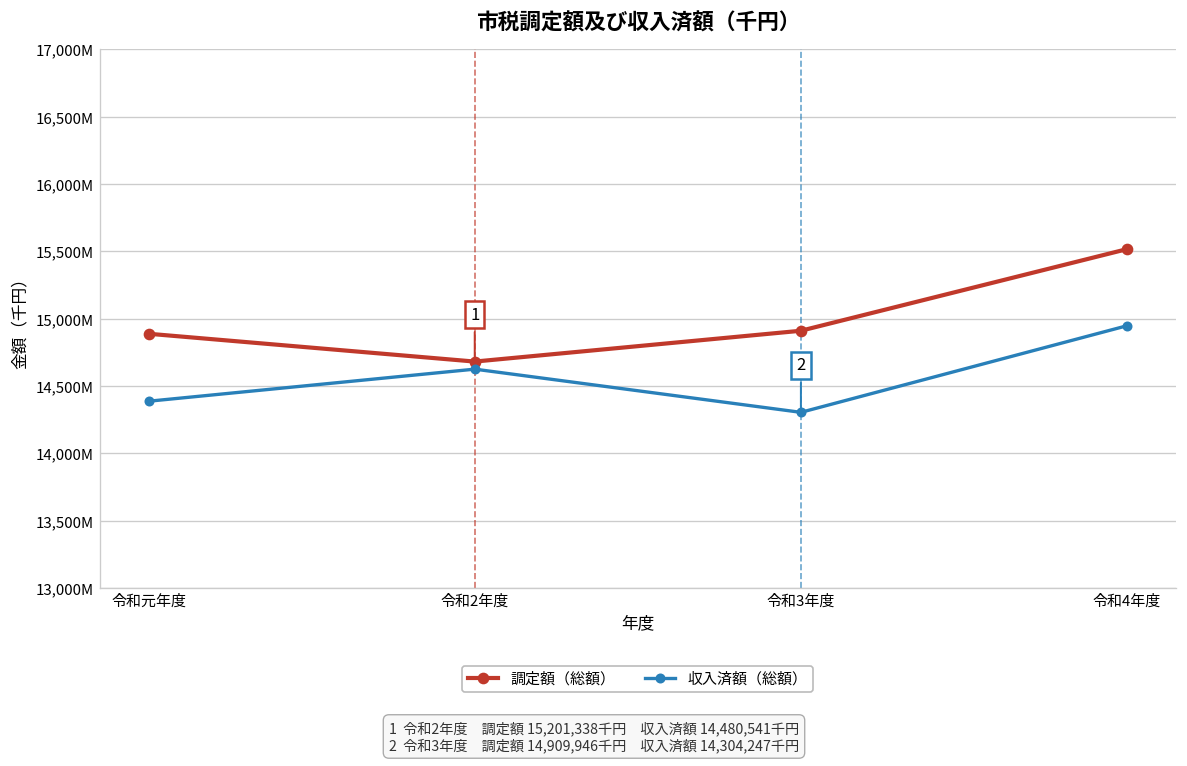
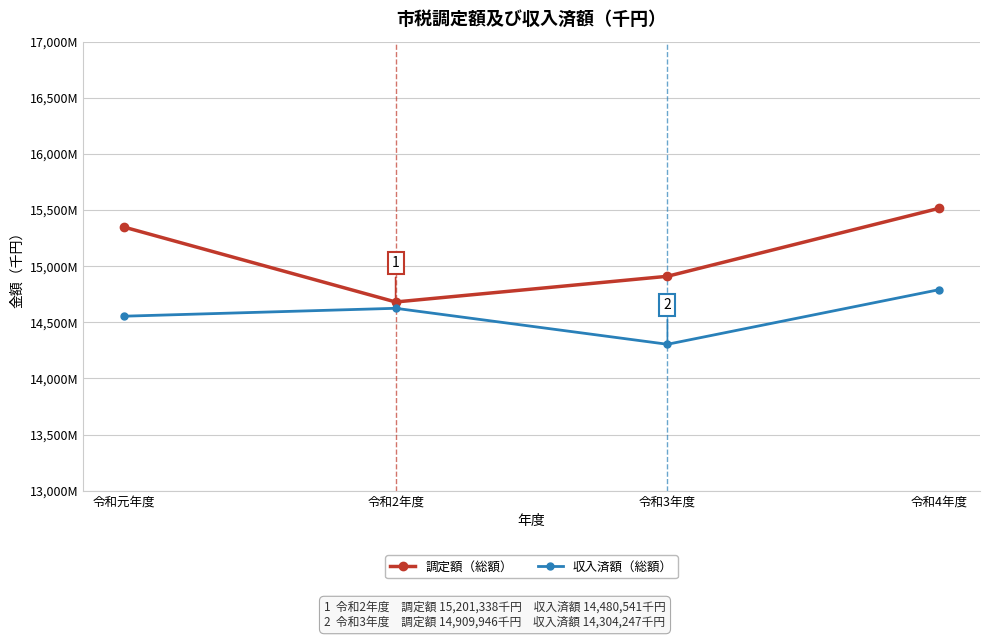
調定額（総額）, 令和元年度: 14,890,000,000 -> 15,350,000,000
収入済額（総額）, 令和元年度: 14,390,000,000 -> 14,550,000,000
収入済額（総額）, 令和4年度: 14,950,000,000 -> 14,790,000,000
